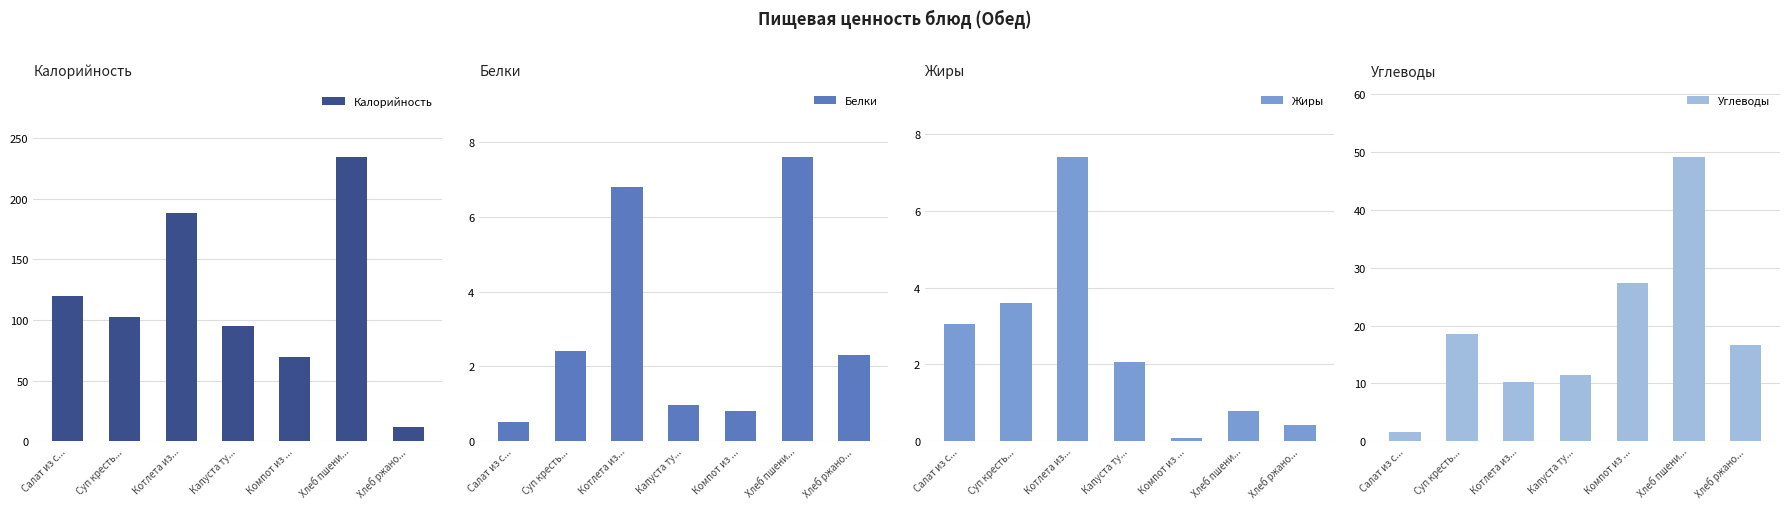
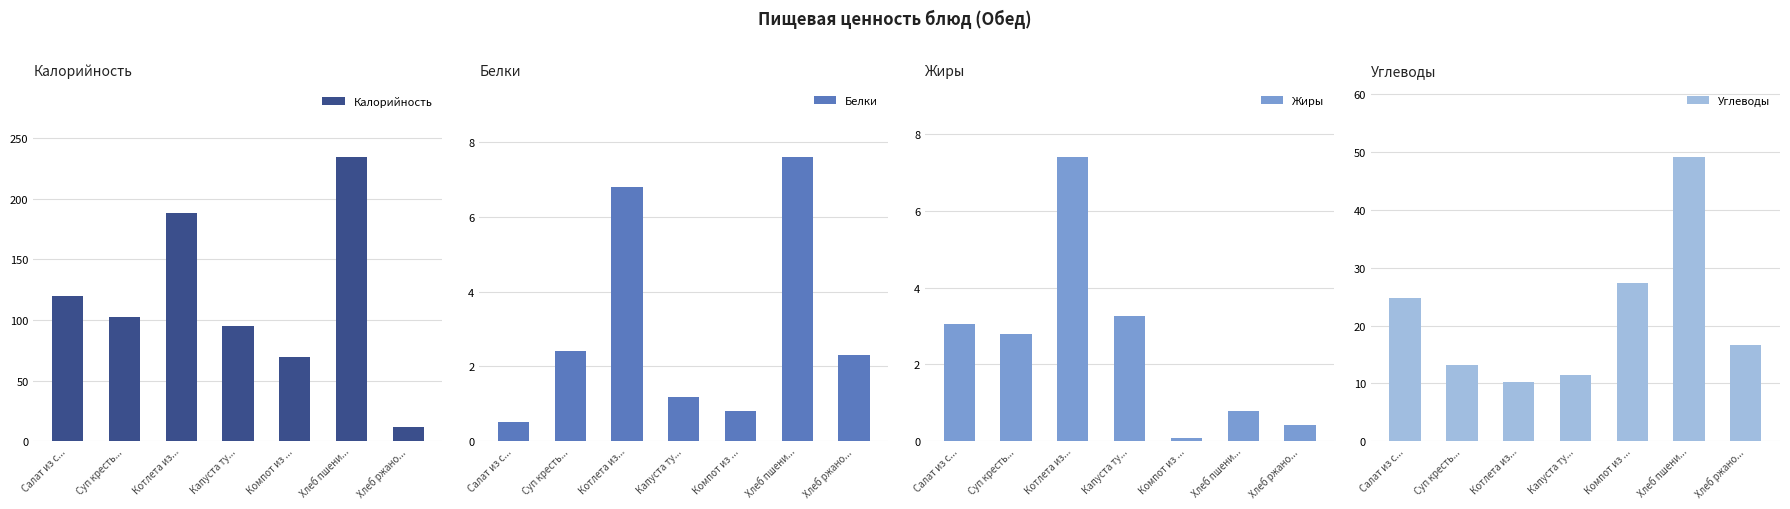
Белки, Капуста ту...: 1.0 -> 1.2
Жиры, Суп кресть...: 3.6 -> 2.8
Жиры, Капуста ту...: 2.1 -> 3.3
Углеводы, Салат из с...: 2 -> 25
Углеводы, Суп кресть...: 19 -> 13
